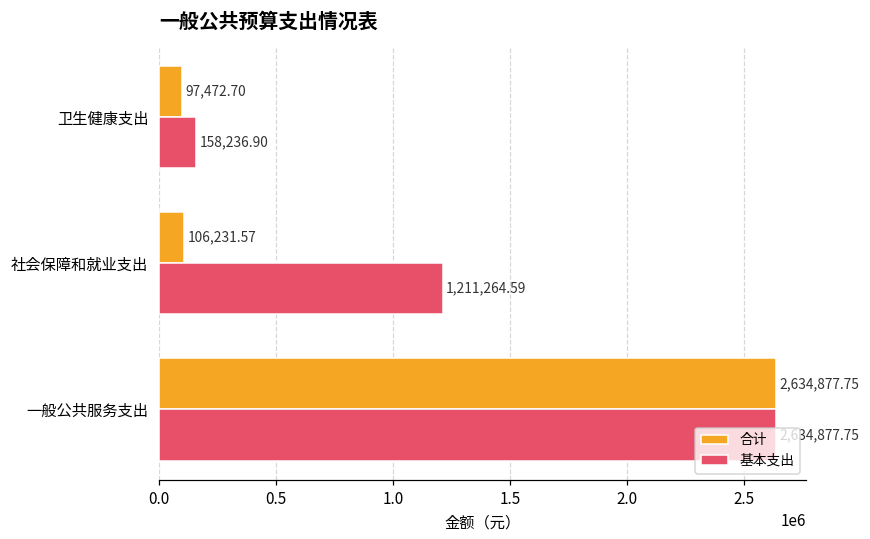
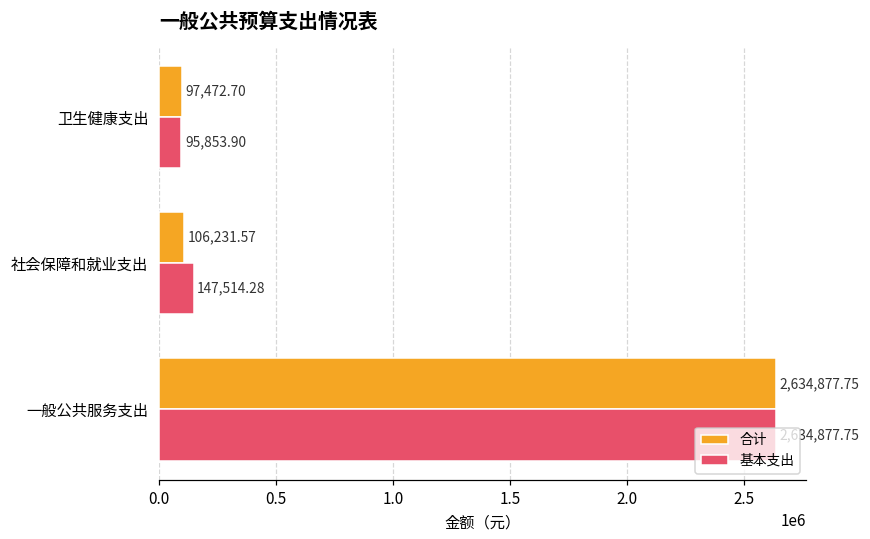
基本支出, 卫生健康支出: 158,236.90 -> 95,853.90
基本支出, 社会保障和就业支出: 1,211,264.59 -> 147,514.28
